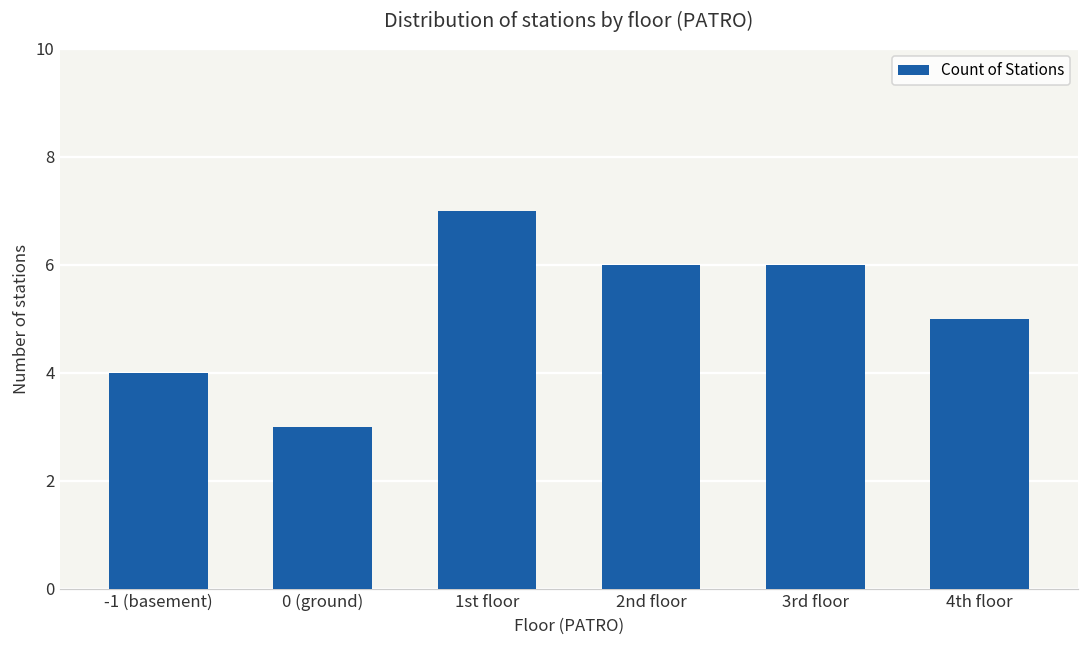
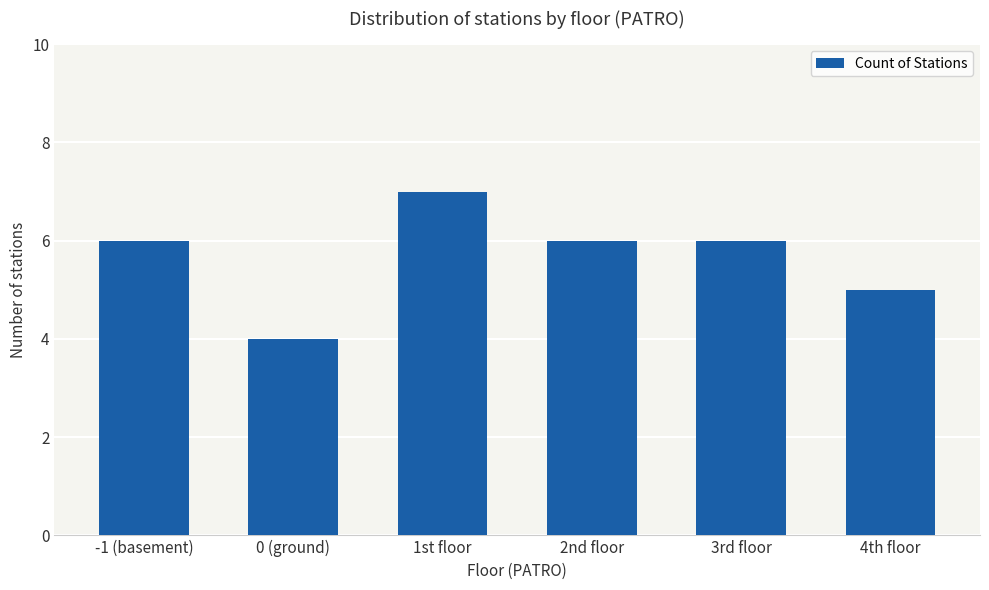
-1 (basement): 4 -> 6
0 (ground): 3 -> 4
